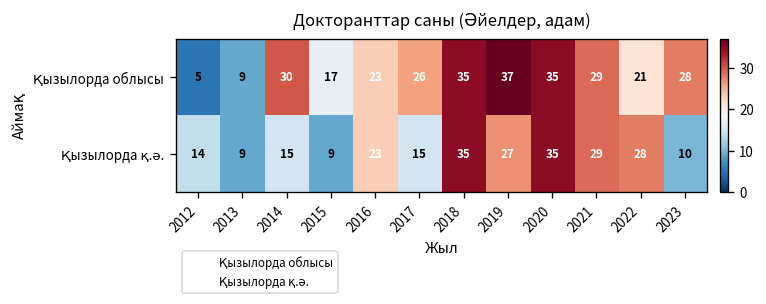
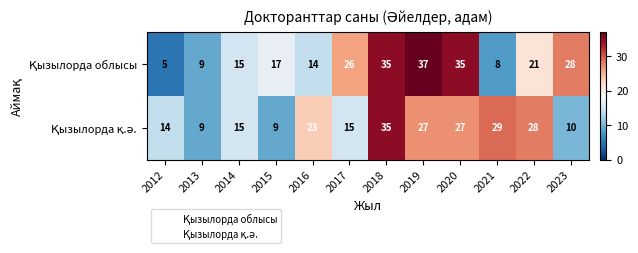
Қызылорда облысы, 2014: 30 -> 15
Қызылорда облысы, 2016: 23 -> 14
Қызылорда облысы, 2021: 29 -> 8
Қызылорда қ.ә., 2020: 35 -> 27
